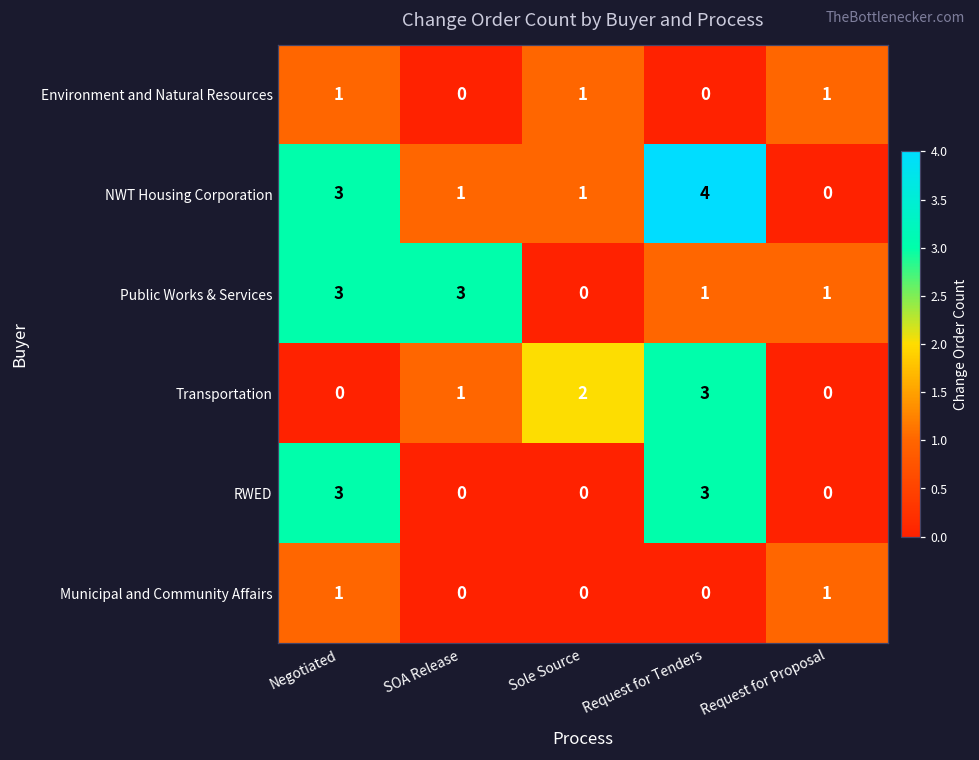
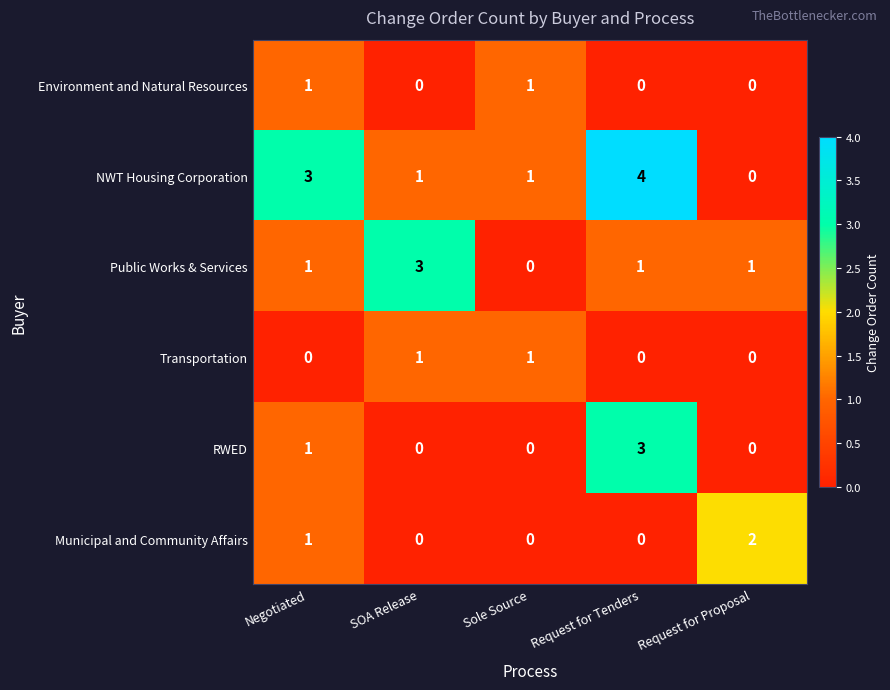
Environment and Natural Resources, Request for Proposal: 1 -> 0
Public Works & Services, Negotiated: 3 -> 1
Transportation, Sole Source: 2 -> 1
Transportation, Request for Tenders: 3 -> 0
RWED, Negotiated: 3 -> 1
Municipal and Community Affairs, Request for Proposal: 1 -> 2
